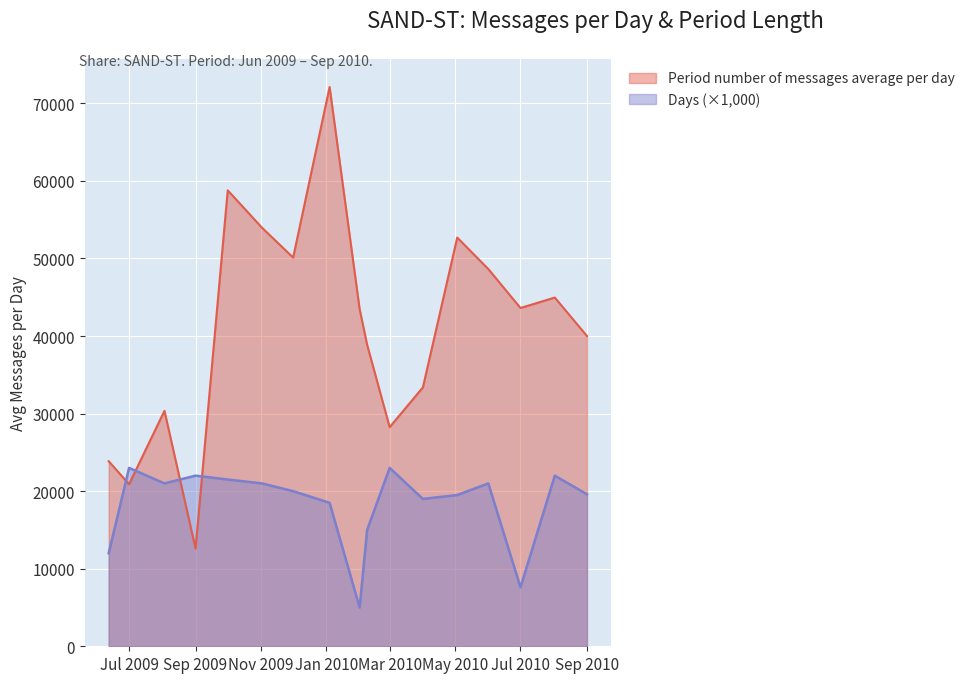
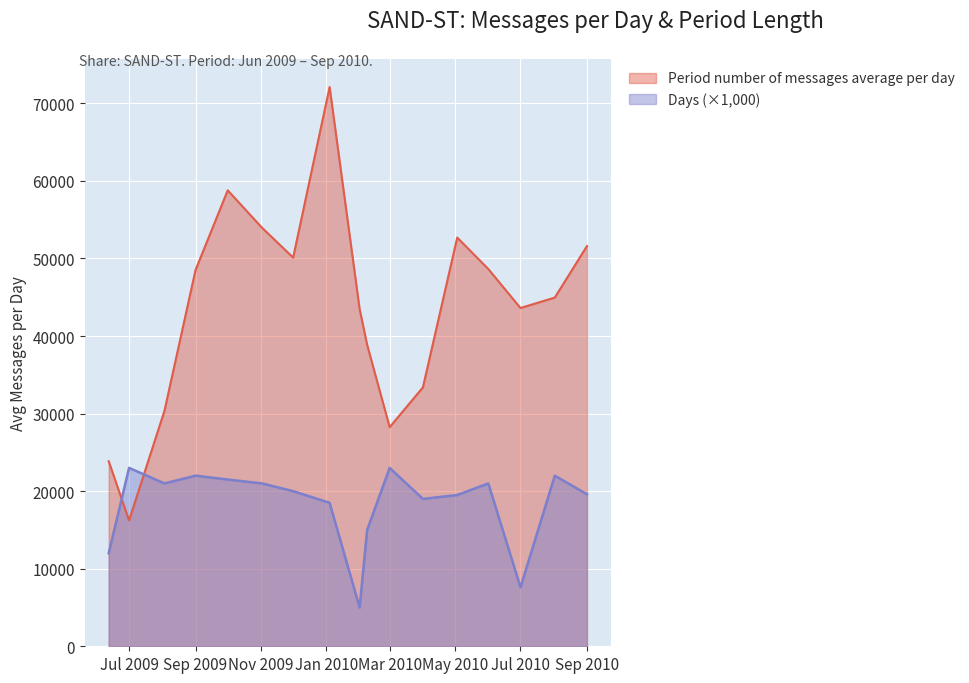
Period number of messages average per day, Jul 2009: 21000 -> 16000
Period number of messages average per day, Sep 2009: 13000 -> 49000
Period number of messages average per day, Sep 2010: 40000 -> 52000
